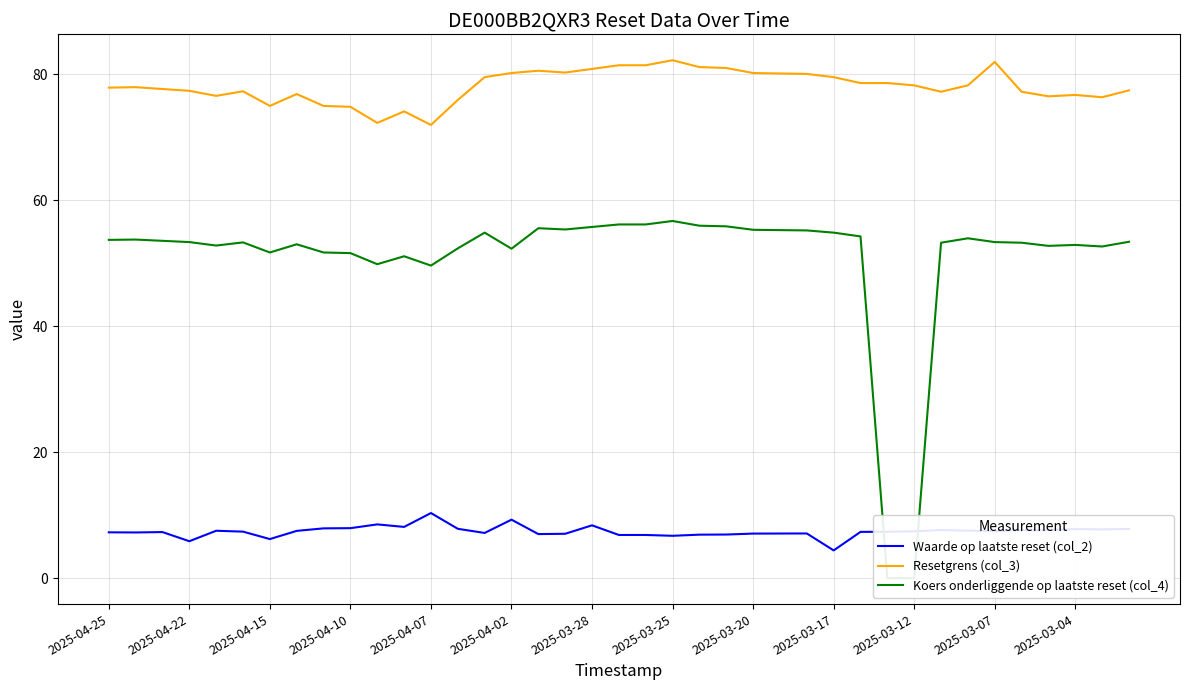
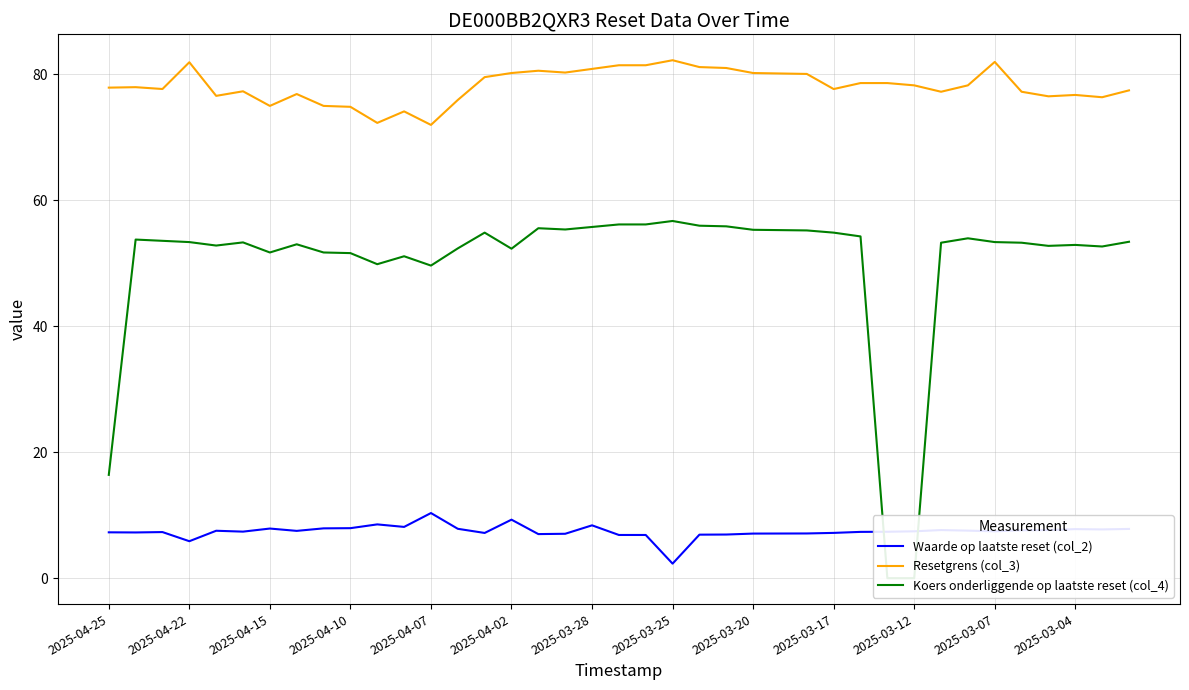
Koers onderliggende op laatste reset (col_4), 2025-04-25: 54 -> 16
Resetgrens (col_3), 2025-04-22: 77 -> 82
Waarde op laatste reset (col_2), 2025-04-15: 6 -> 8
Waarde op laatste reset (col_2), 2025-03-25: 7 -> 2
Waarde op laatste reset (col_2), 2025-03-17: 4 -> 7
Resetgrens (col_3), 2025-03-17: 80 -> 78
